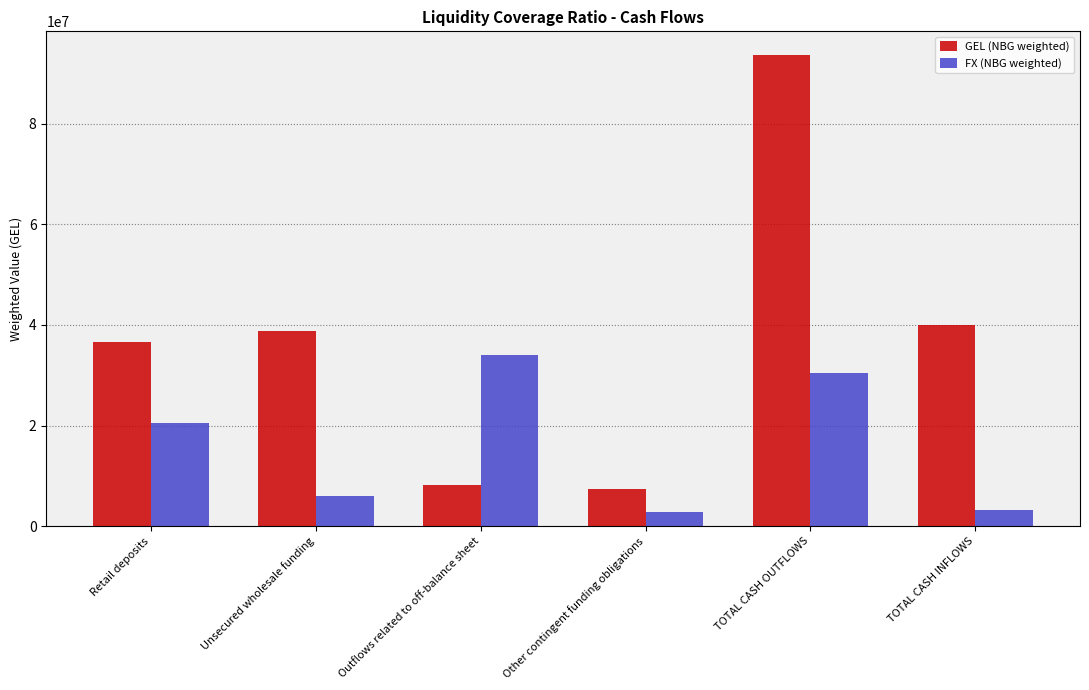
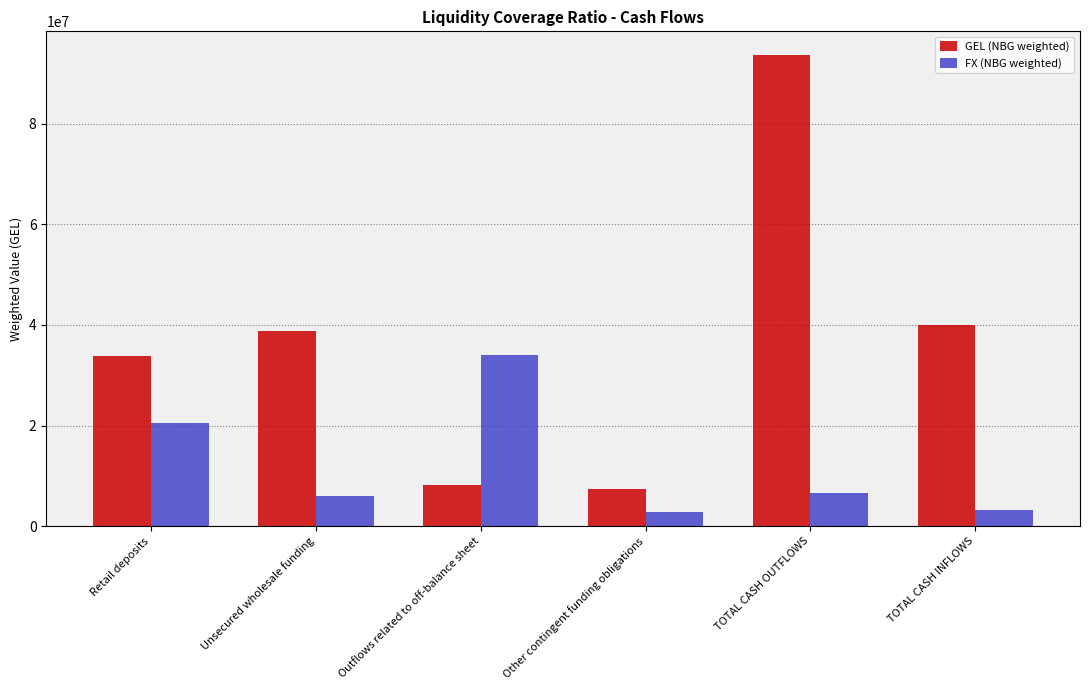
GEL (NBG weighted), Retail deposits: 37000000 -> 34000000
FX (NBG weighted), TOTAL CASH OUTFLOWS: 30000000 -> 7000000
